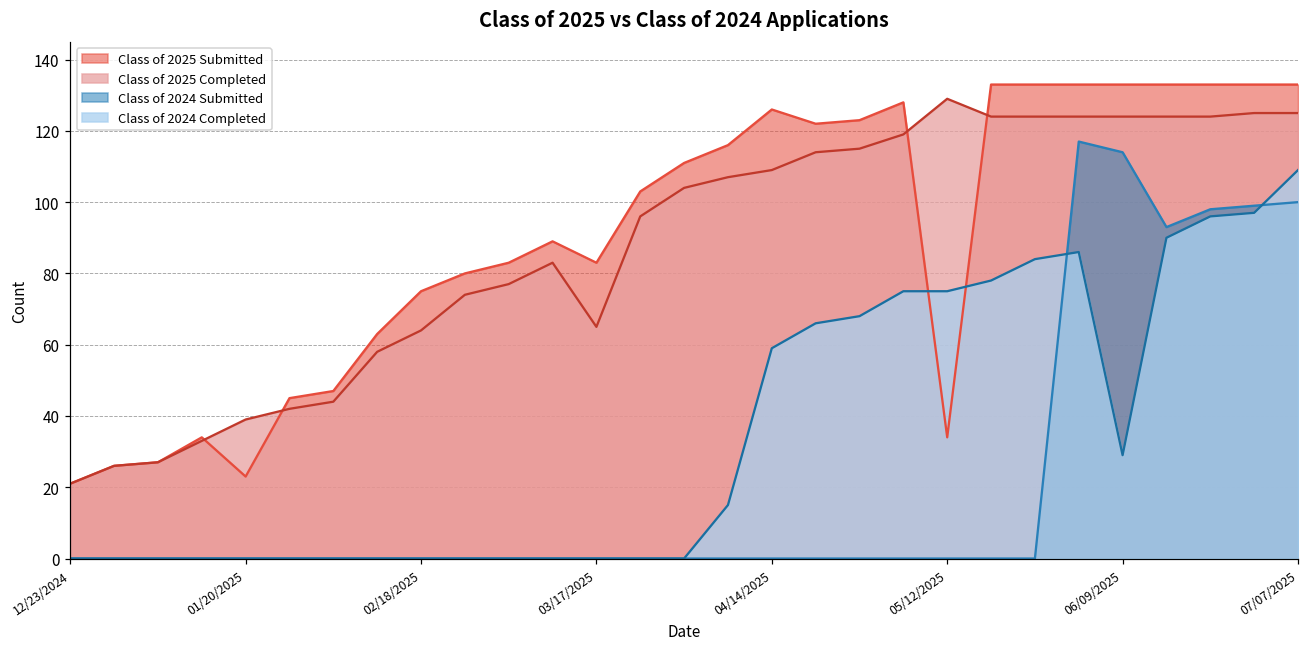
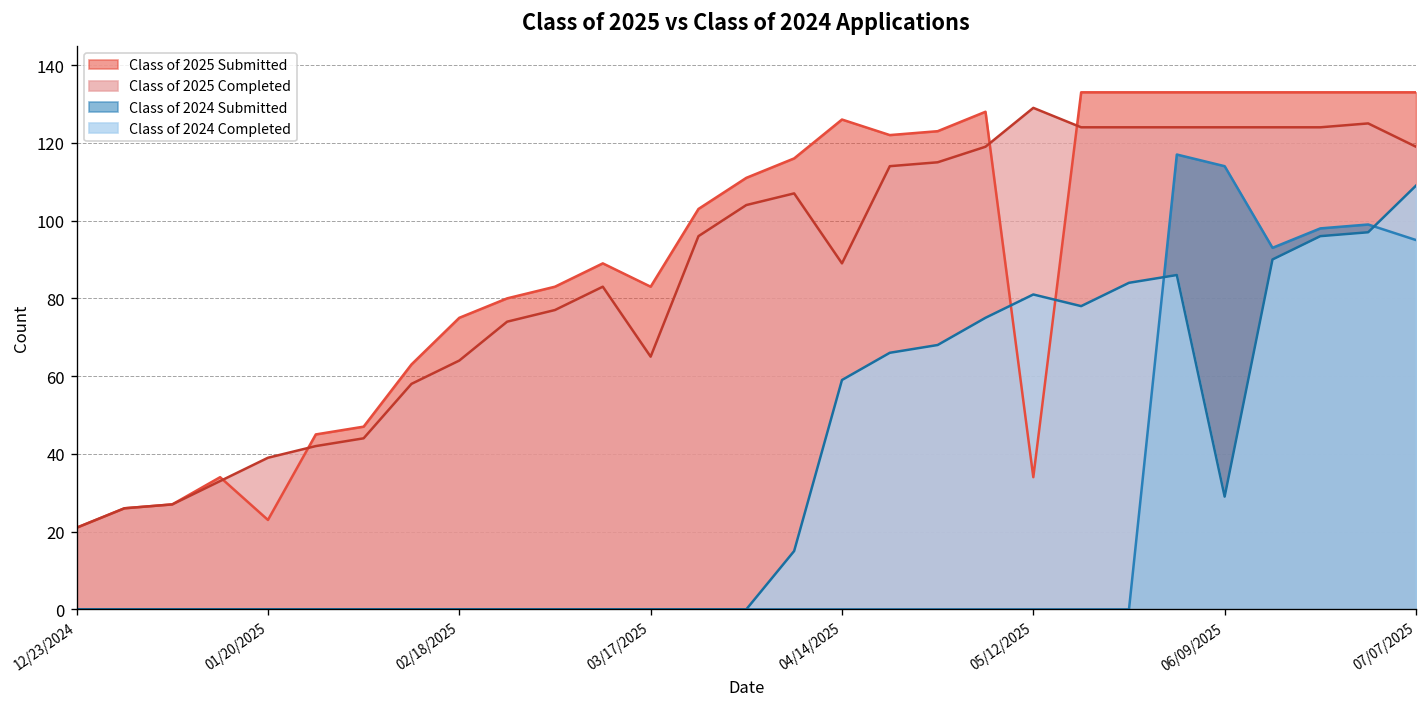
Class of 2025 Completed, 04/14/2025: 109 -> 89
Class of 2024 Completed, 05/12/2025: 75 -> 81
Class of 2025 Completed, 07/07/2025: 125 -> 119
Class of 2024 Submitted, 07/07/2025: 100 -> 95
